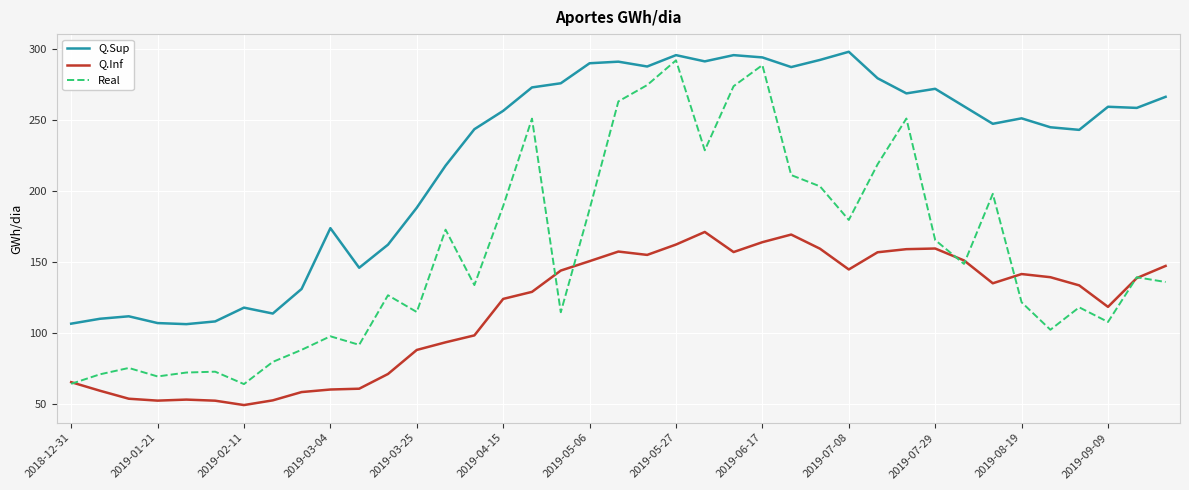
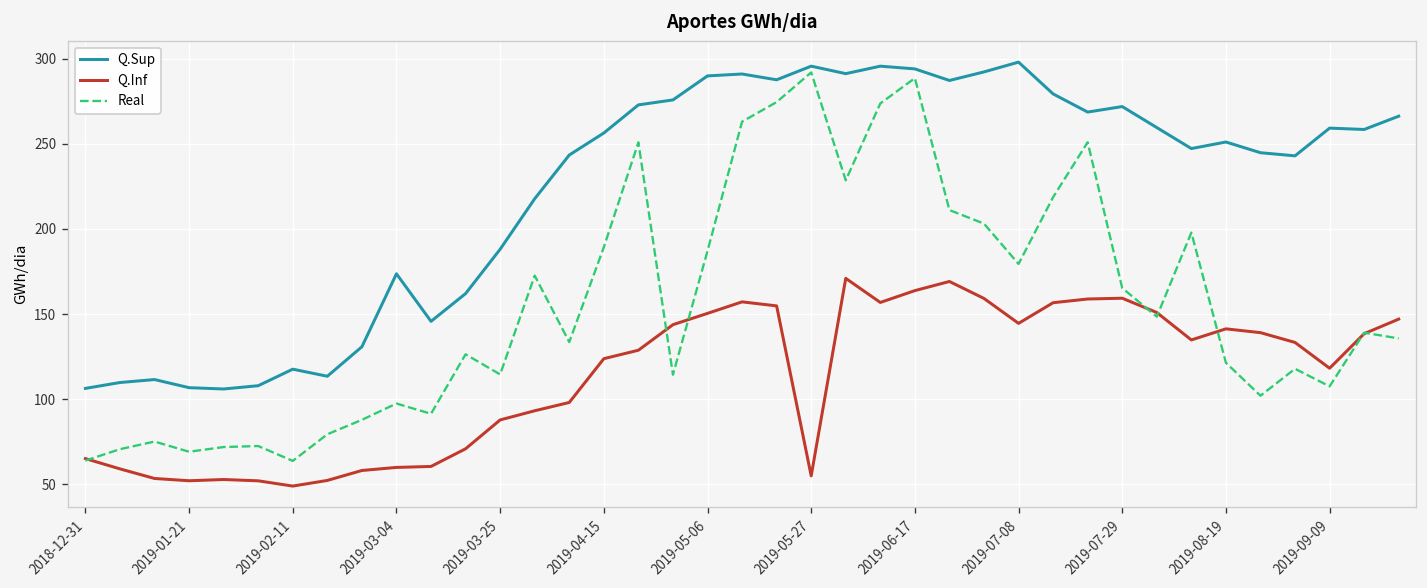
Q.Inf, 2019-05-27: 162 -> 55
